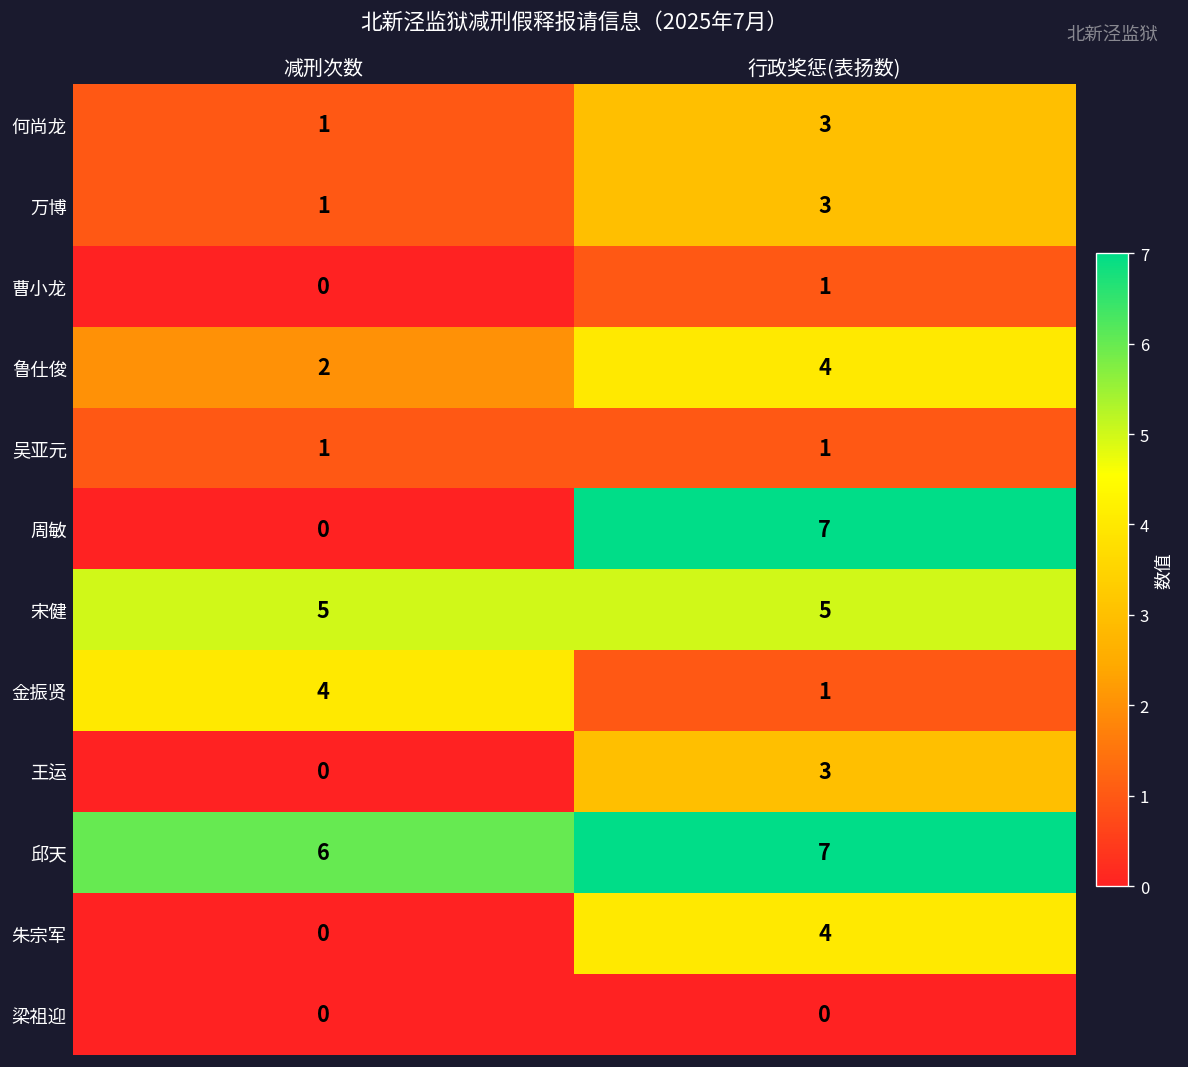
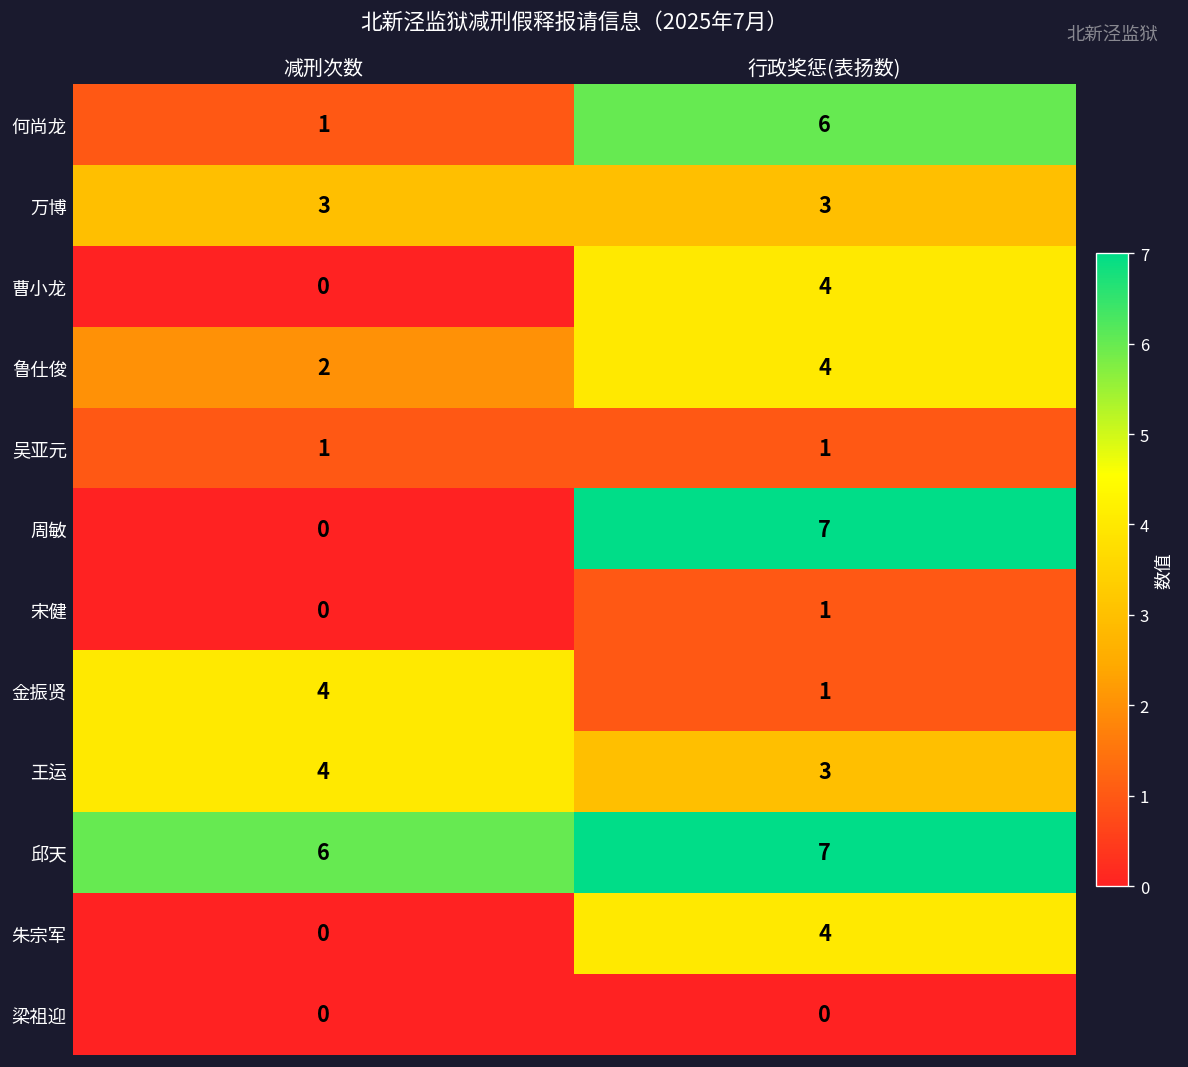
何尚龙, 行政奖惩(表扬数): 3 -> 6
万博, 减刑次数: 1 -> 3
曹小龙, 行政奖惩(表扬数): 1 -> 4
宋健, 减刑次数: 5 -> 0
宋健, 行政奖惩(表扬数): 5 -> 1
王运, 减刑次数: 0 -> 4
